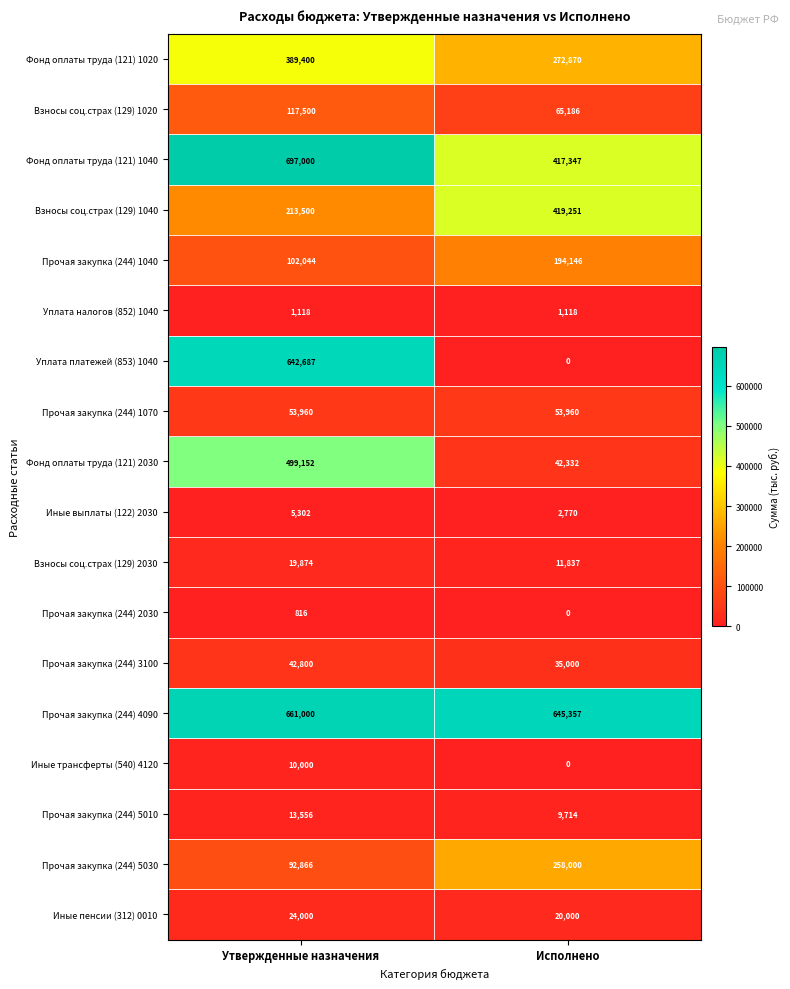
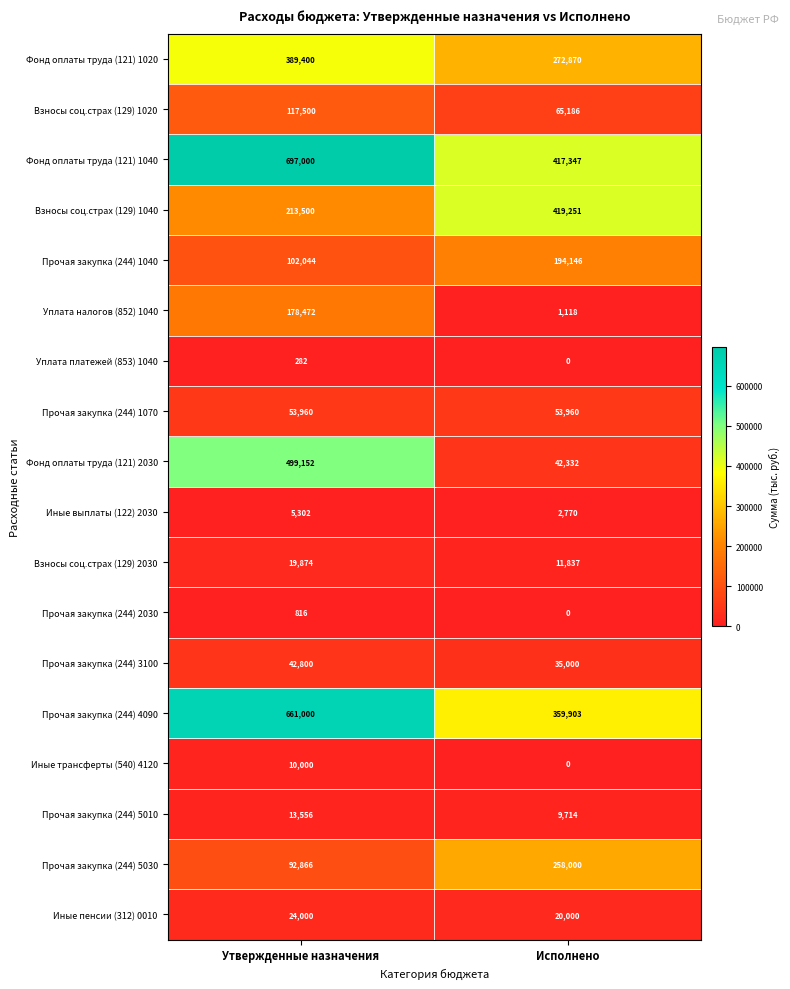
Уплата налогов (852) 1040, Утвержденные назначения: 1,118 -> 178,472
Уплата платежей (853) 1040, Утвержденные назначения: 642,687 -> 282
Прочая закупка (244) 4090, Исполнено: 645,357 -> 359,903
